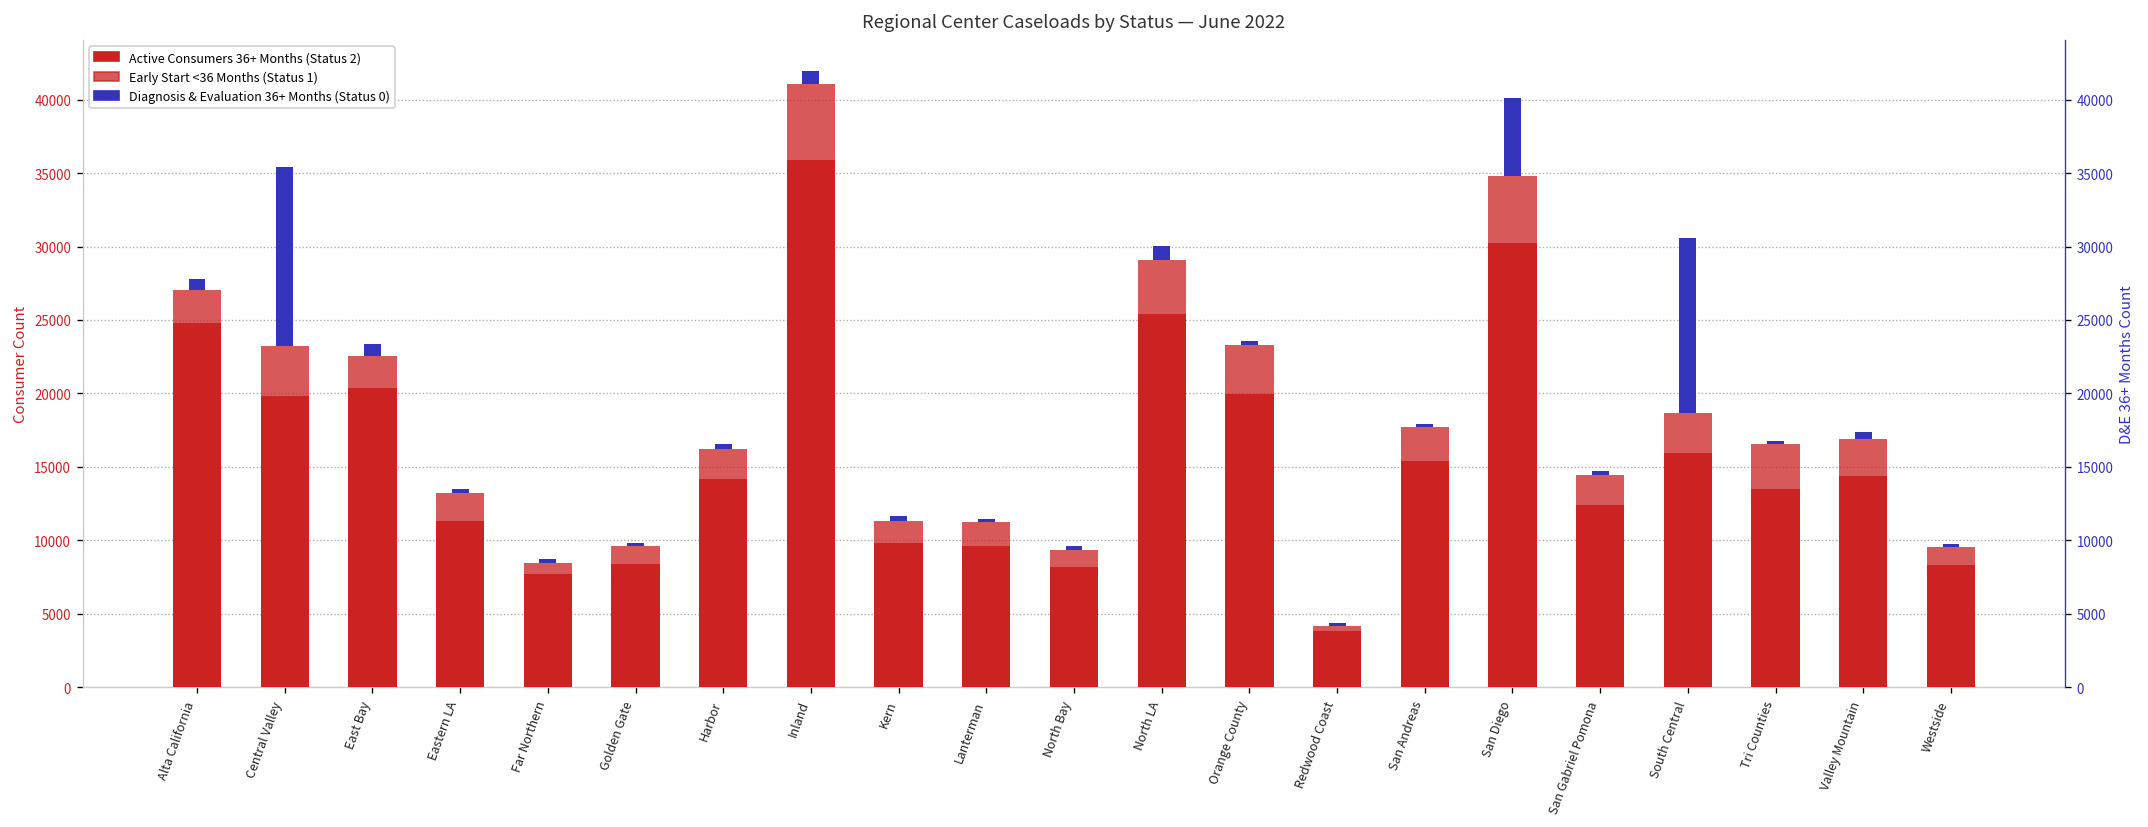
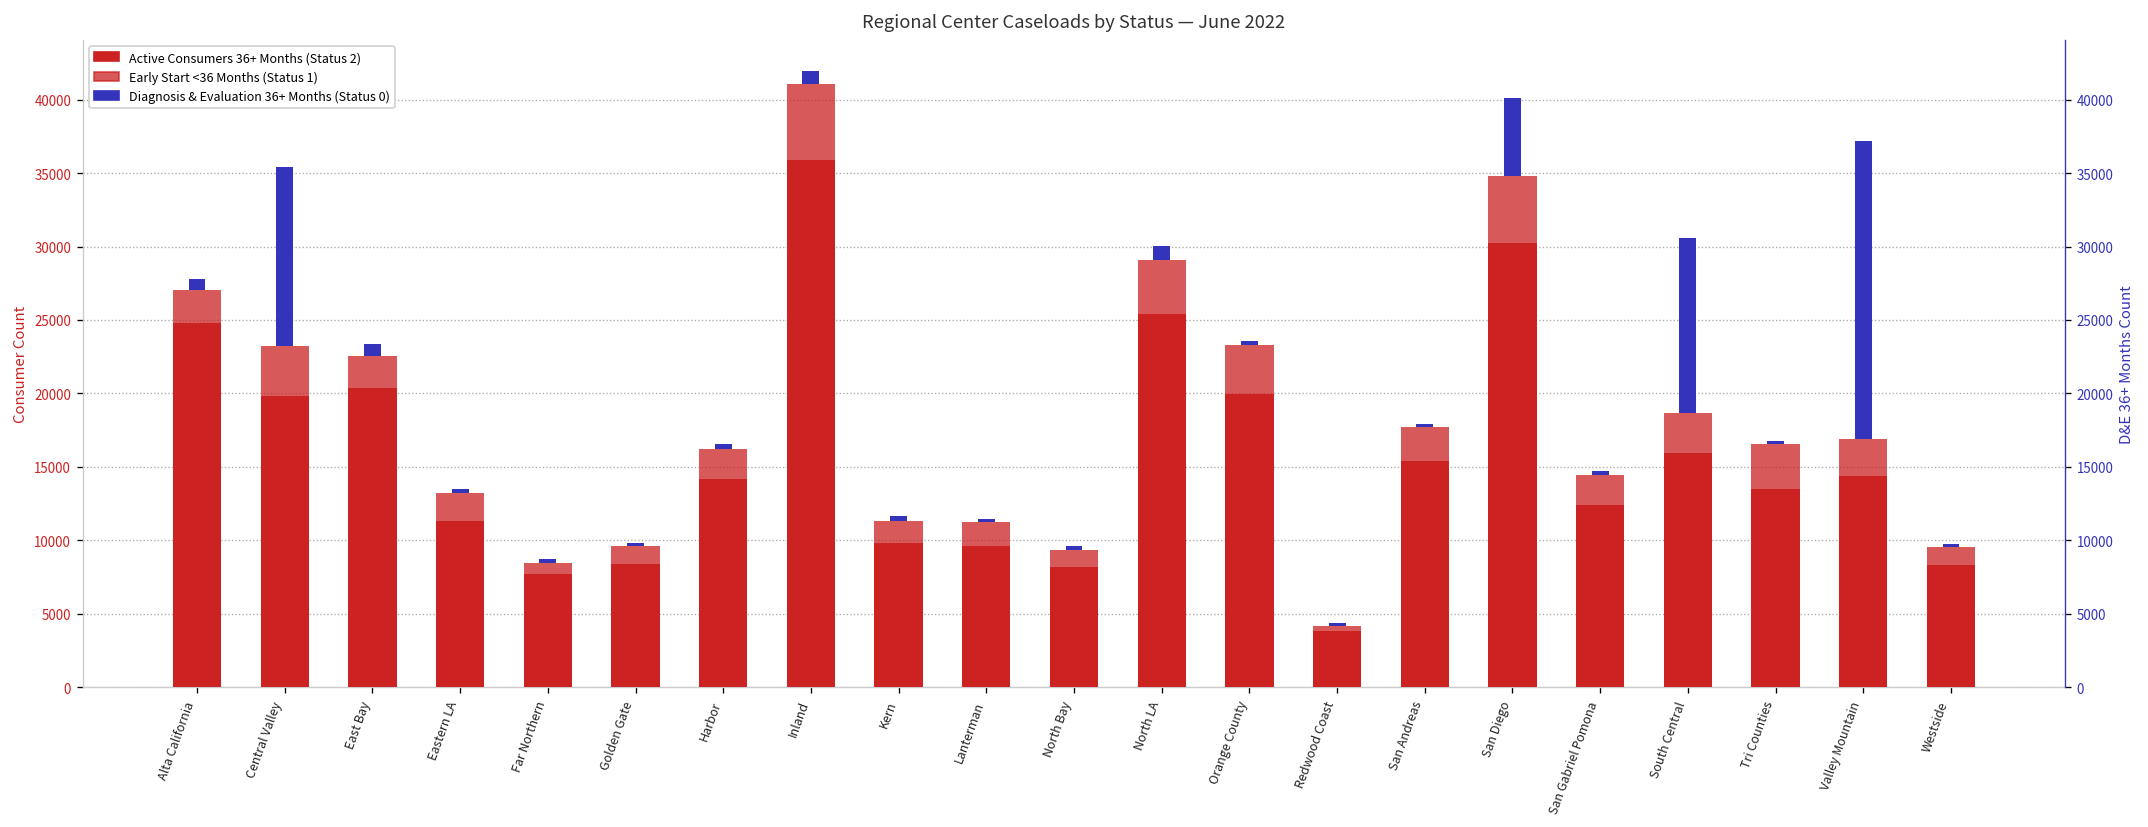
Diagnosis & Evaluation 36+ Months (Status 0), Valley Mountain: 500 -> 20300
